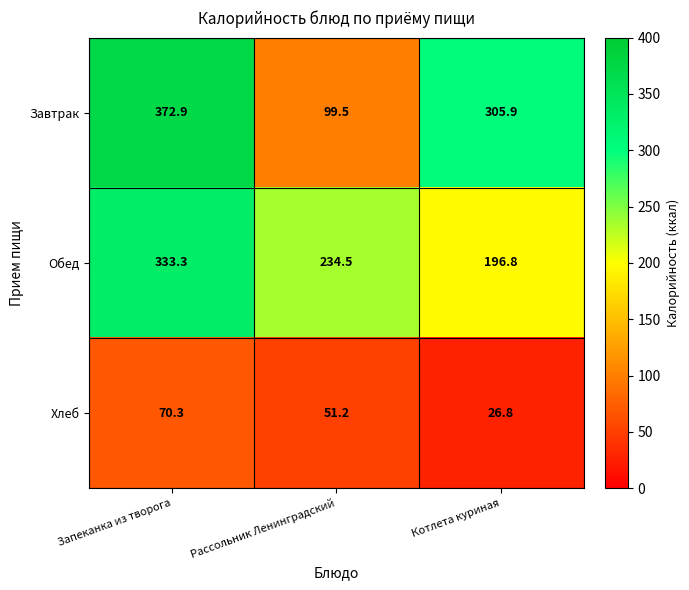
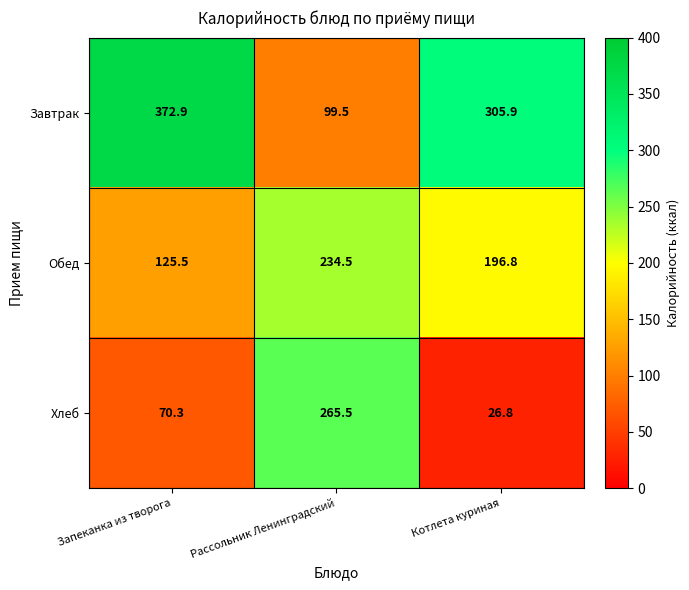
Обед, Запеканка из творога: 333.3 -> 125.5
Хлеб, Рассольник Ленинградский: 51.2 -> 265.5
